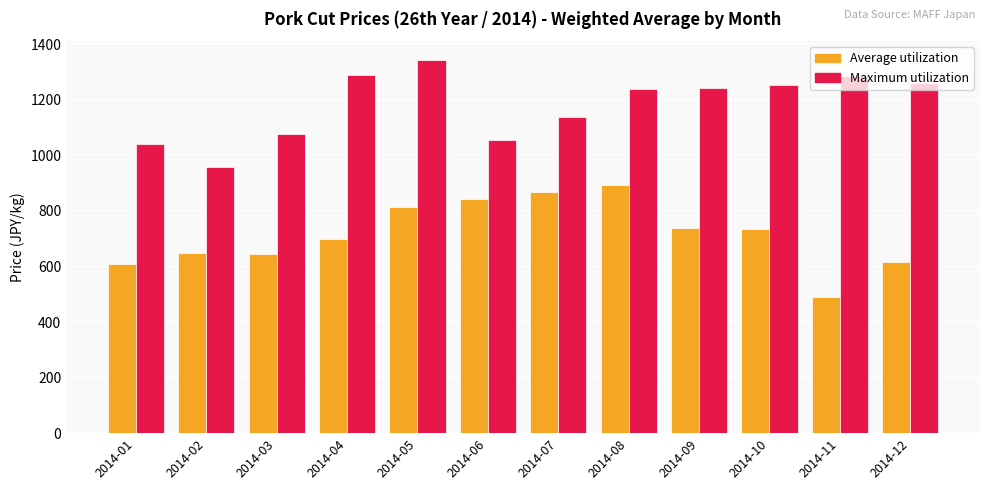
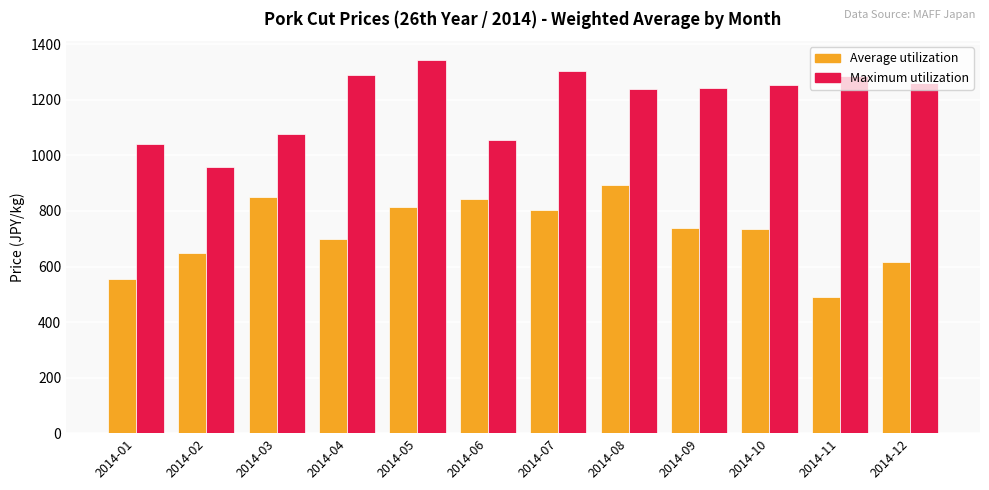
Average utilization, 2014-01: 610 -> 560
Average utilization, 2014-03: 650 -> 850
Average utilization, 2014-07: 870 -> 800
Maximum utilization, 2014-07: 1140 -> 1300
